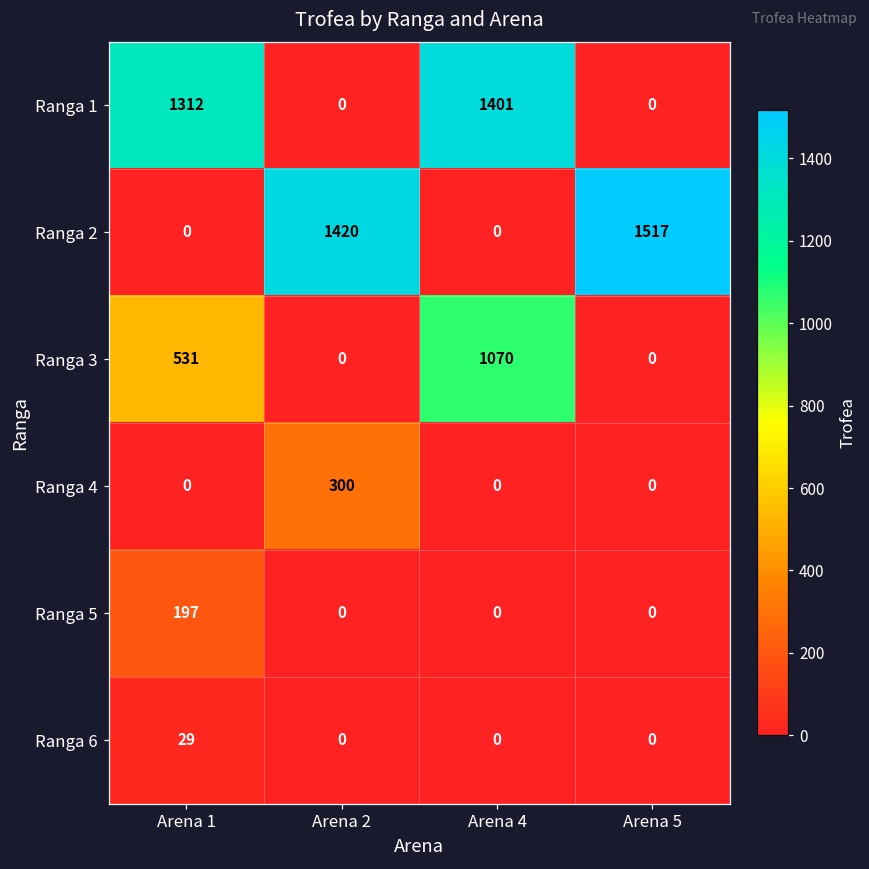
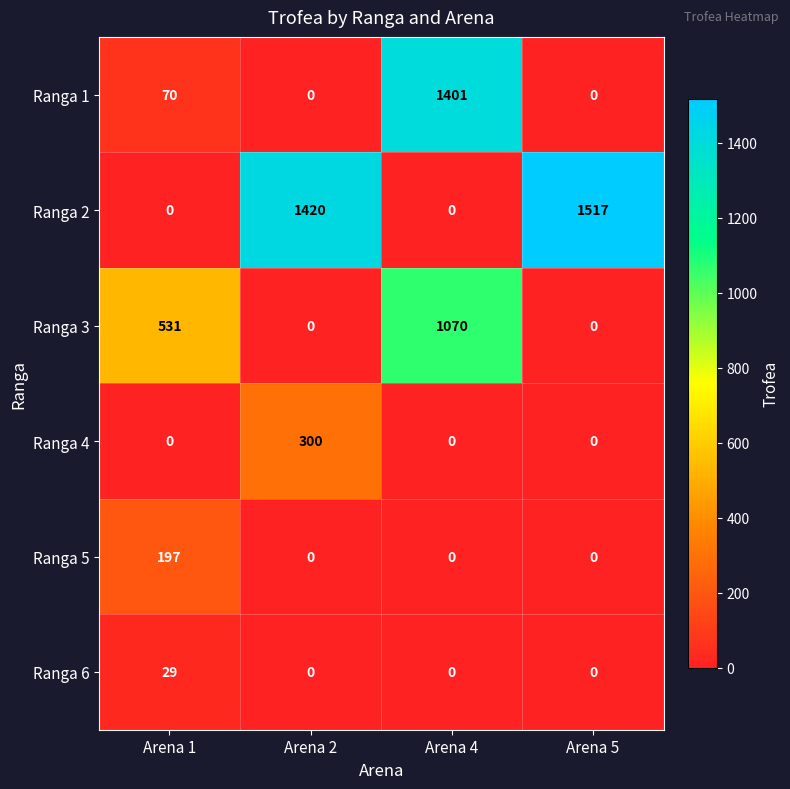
Ranga 1, Arena 1: 1312 -> 70
